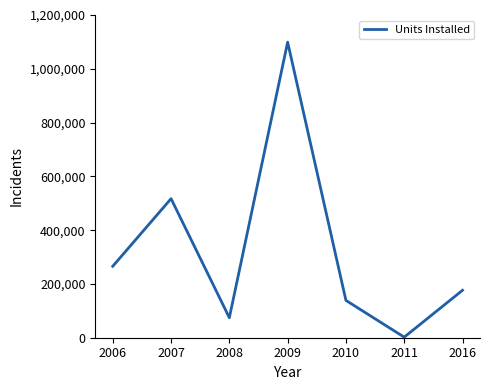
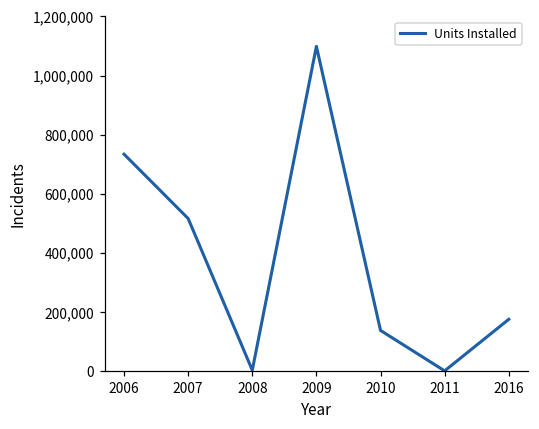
2006: 270,000 -> 730,000
2008: 70,000 -> 0
